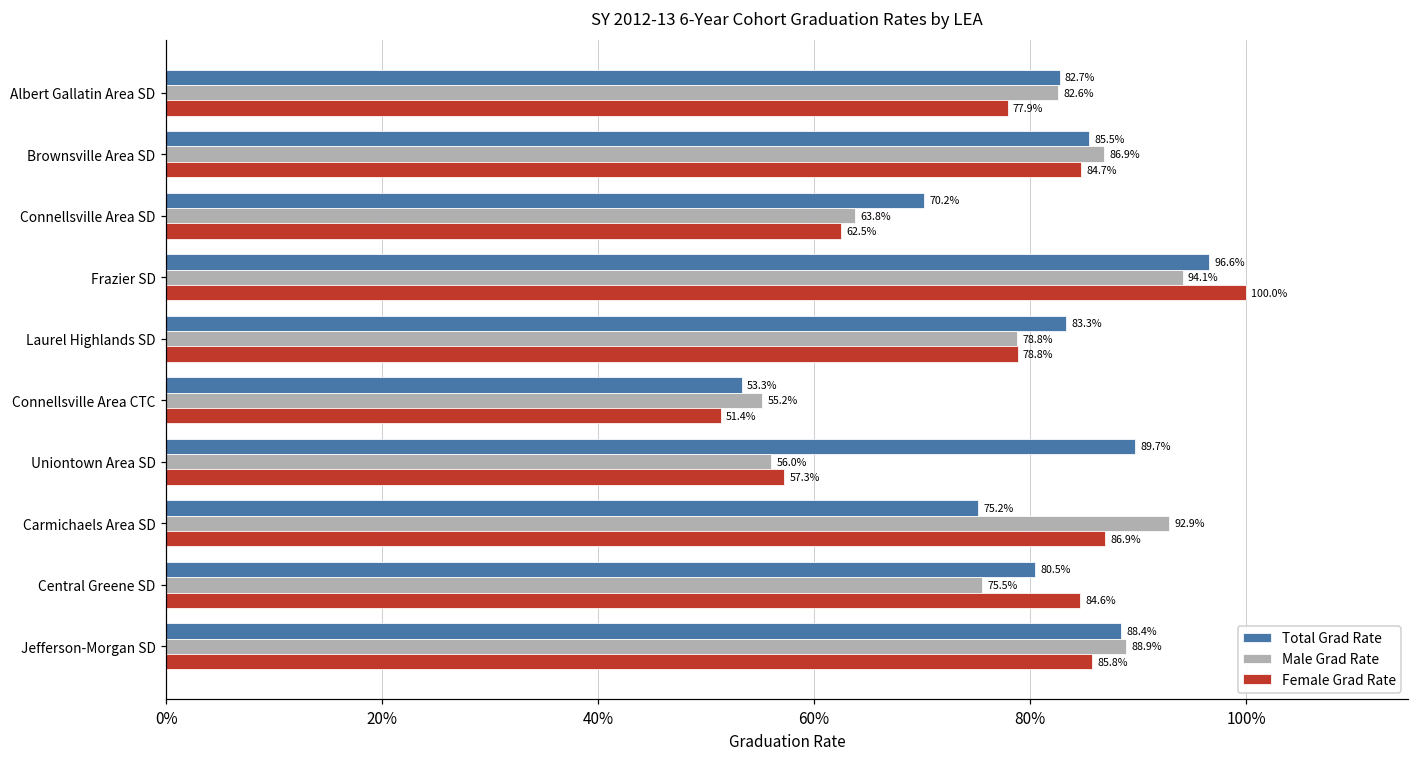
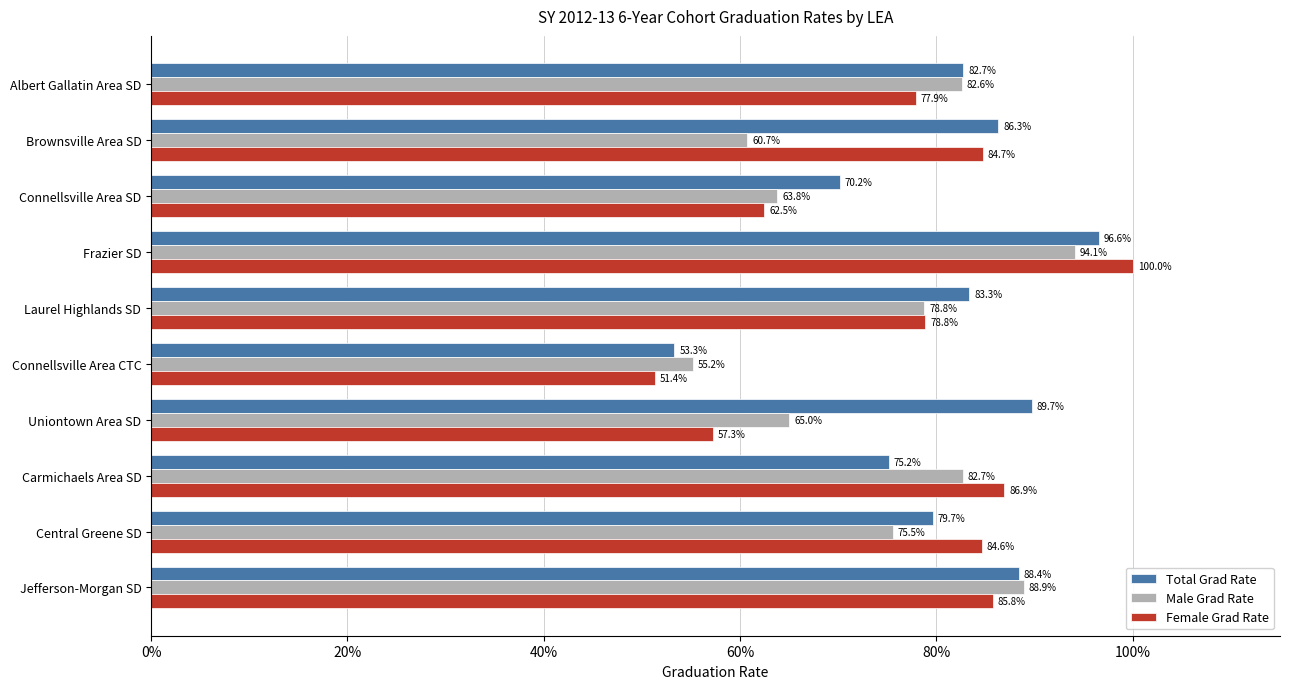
Total Grad Rate, Brownsville Area SD: 85.5% -> 86.3%
Male Grad Rate, Brownsville Area SD: 86.9% -> 60.7%
Male Grad Rate, Uniontown Area SD: 56.0% -> 65.0%
Male Grad Rate, Carmichaels Area SD: 92.9% -> 82.7%
Total Grad Rate, Central Greene SD: 80.5% -> 79.7%
